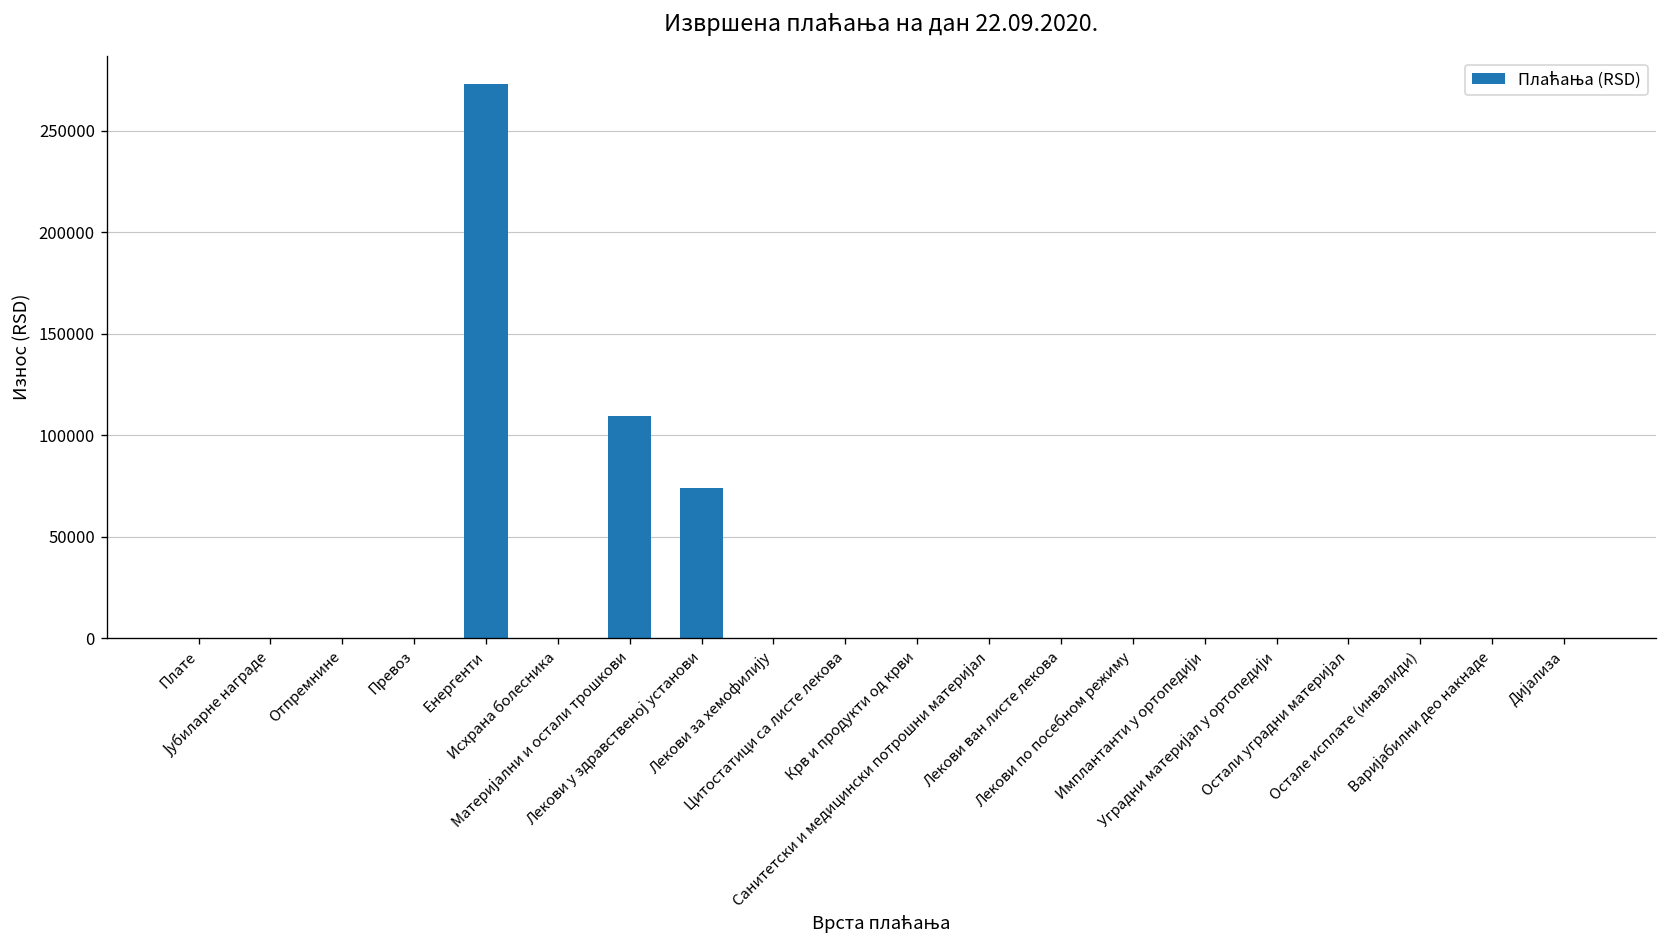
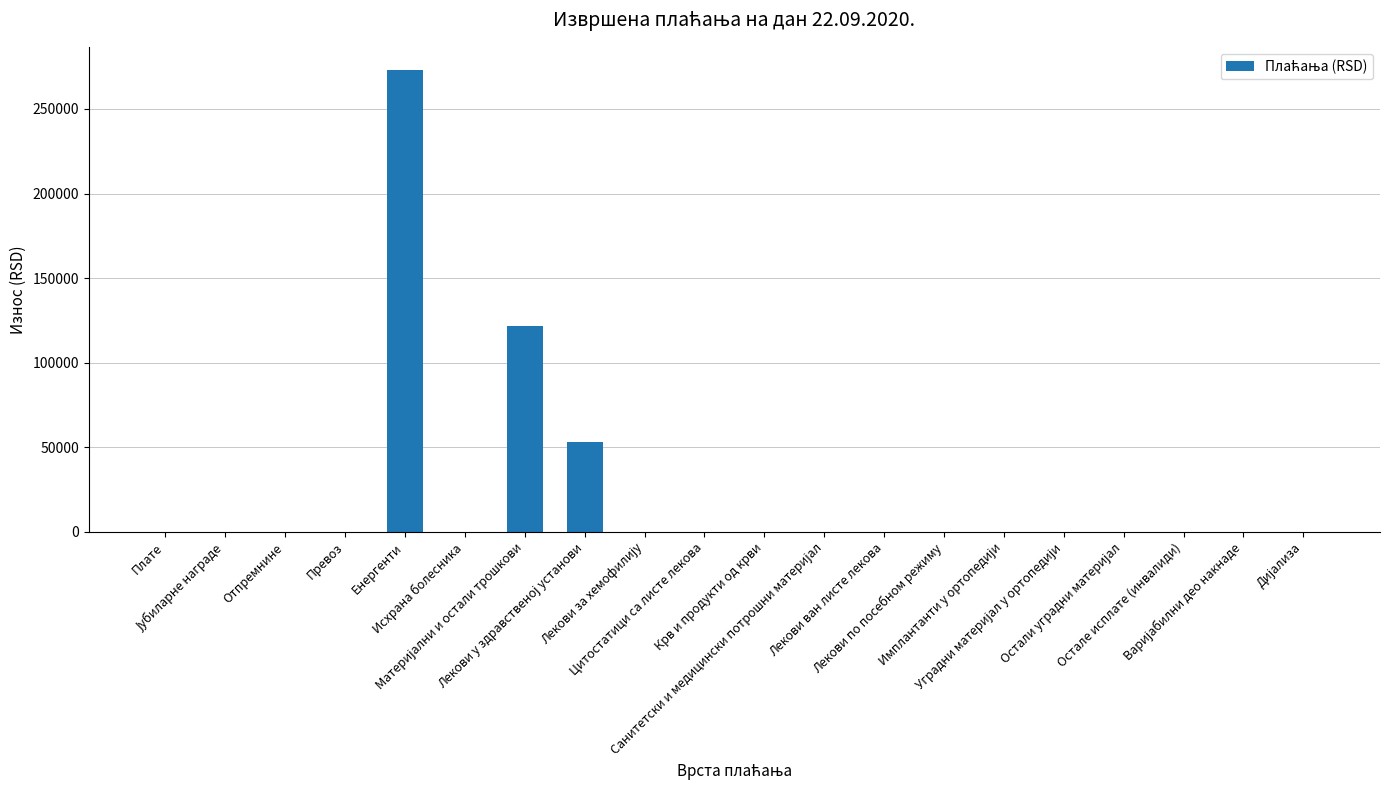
Материјални и остали трошкови: 110000 -> 122000
Лекови у здравственој установи: 74000 -> 53000
